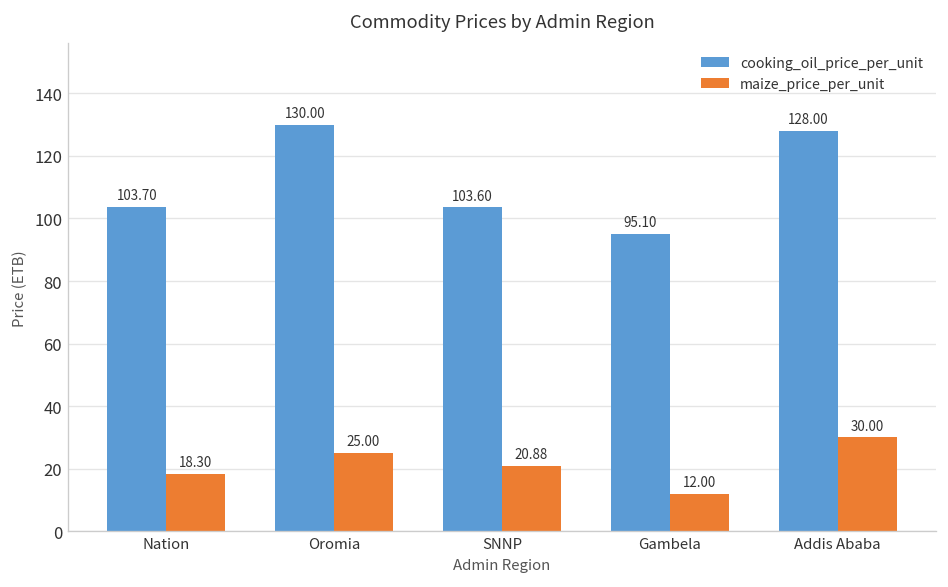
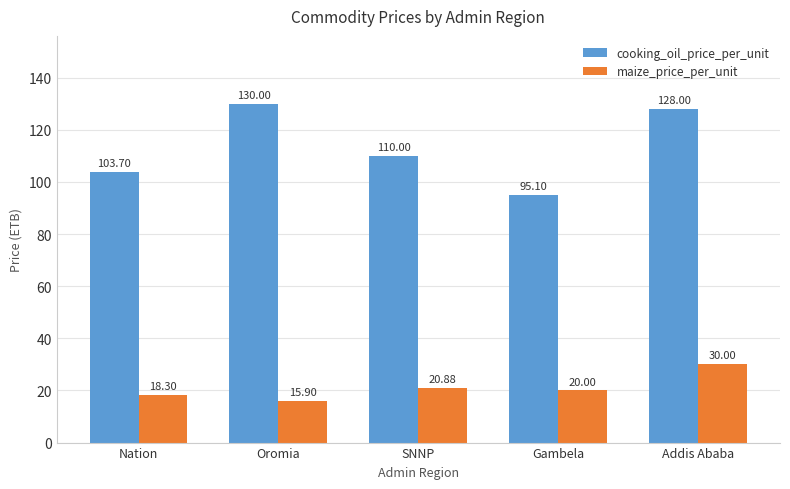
maize_price_per_unit, Oromia: 25.00 -> 15.90
cooking_oil_price_per_unit, SNNP: 103.60 -> 110.00
maize_price_per_unit, Gambela: 12.00 -> 20.00
